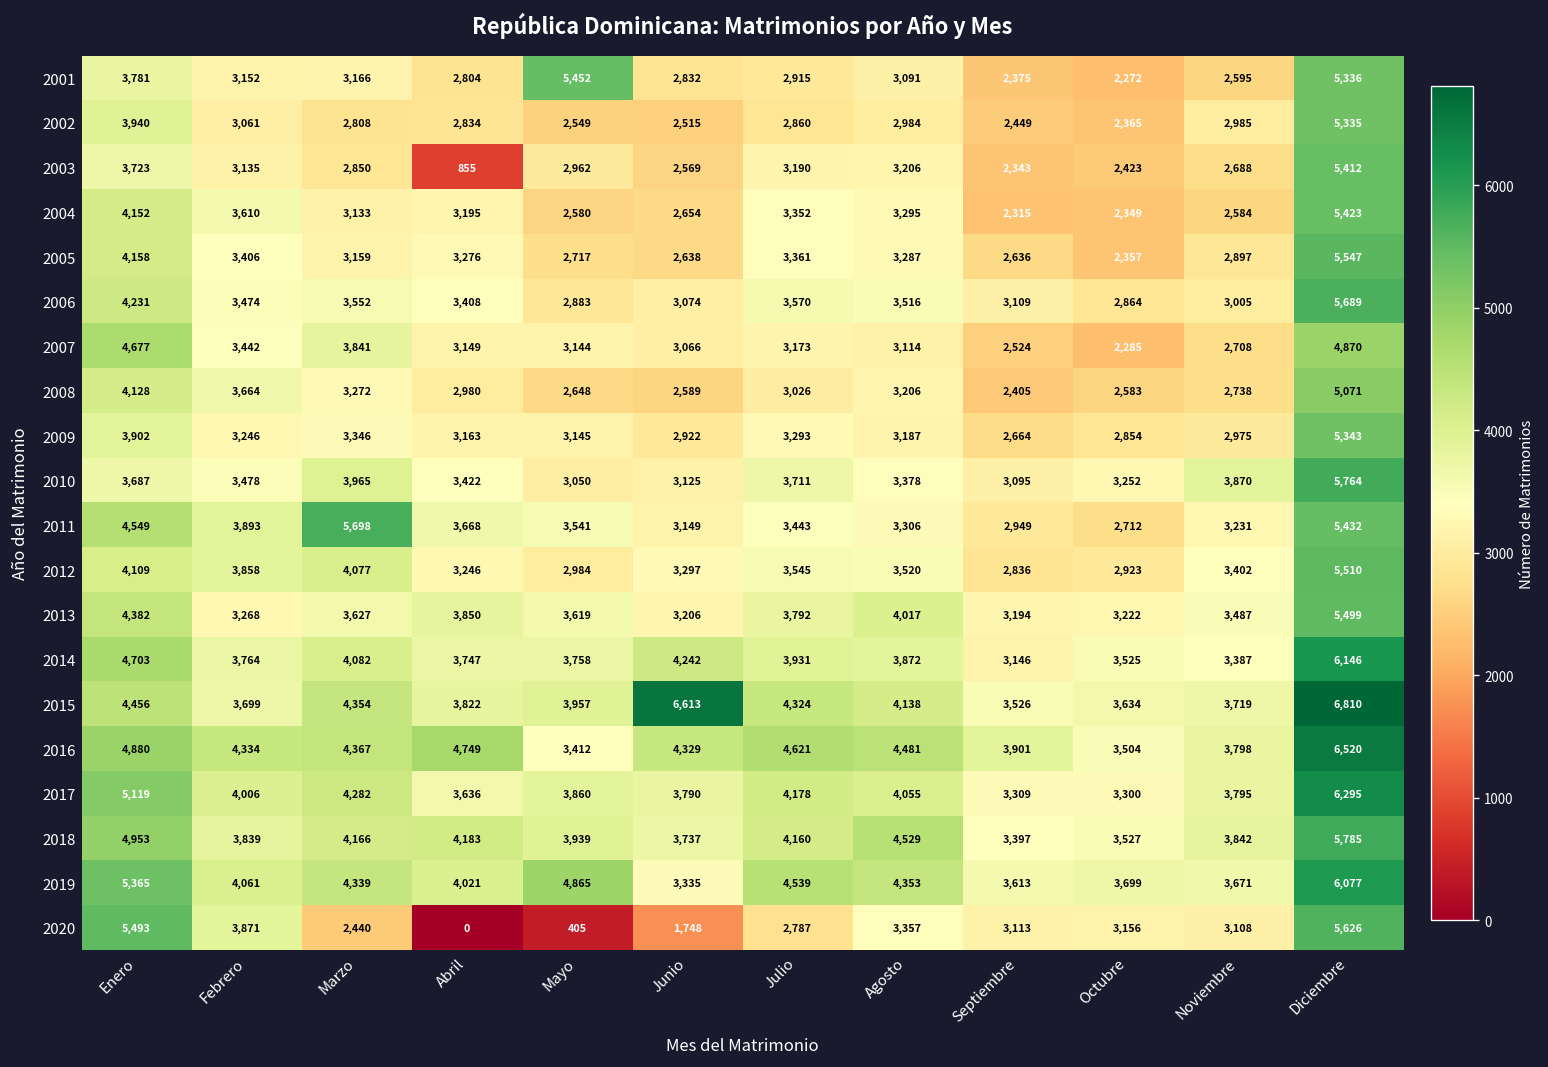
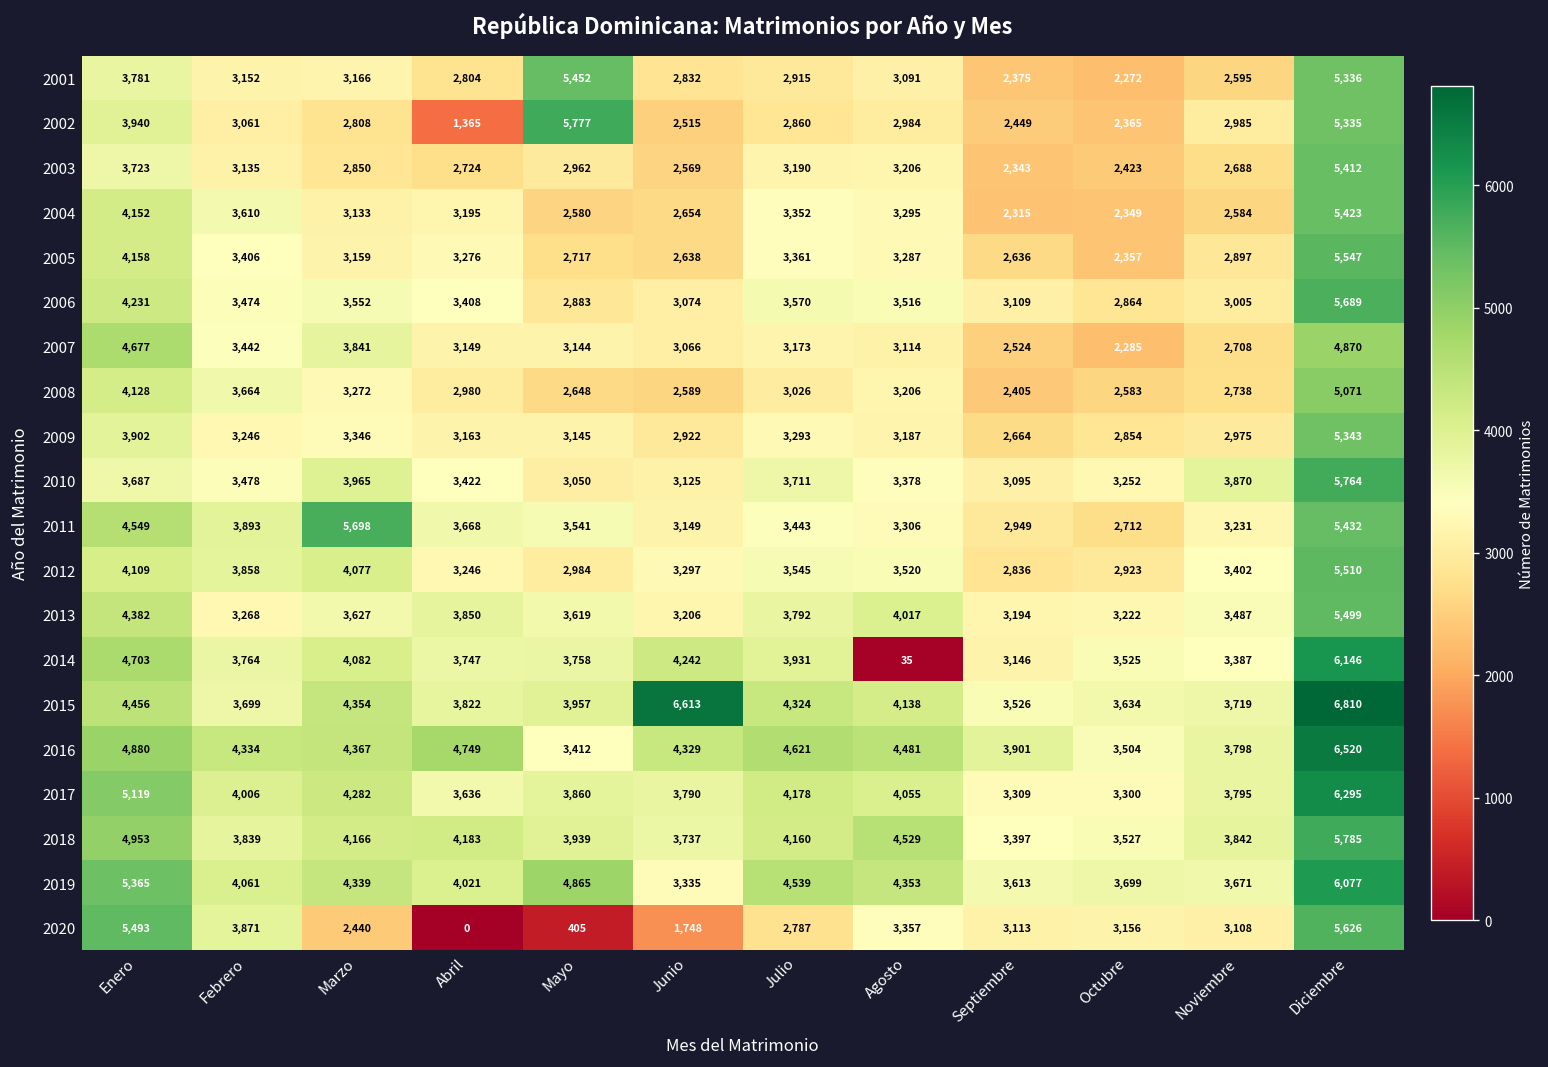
2002, Abril: 2,834 -> 1,365
2002, Mayo: 2,549 -> 5,777
2003, Abril: 855 -> 2,724
2014, Agosto: 3,872 -> 35
